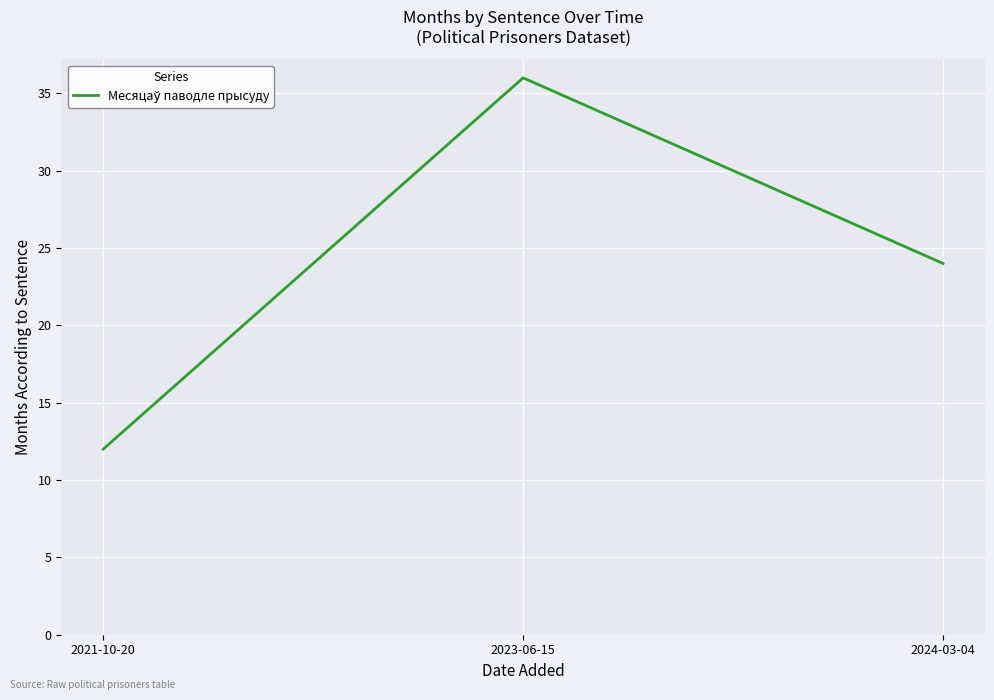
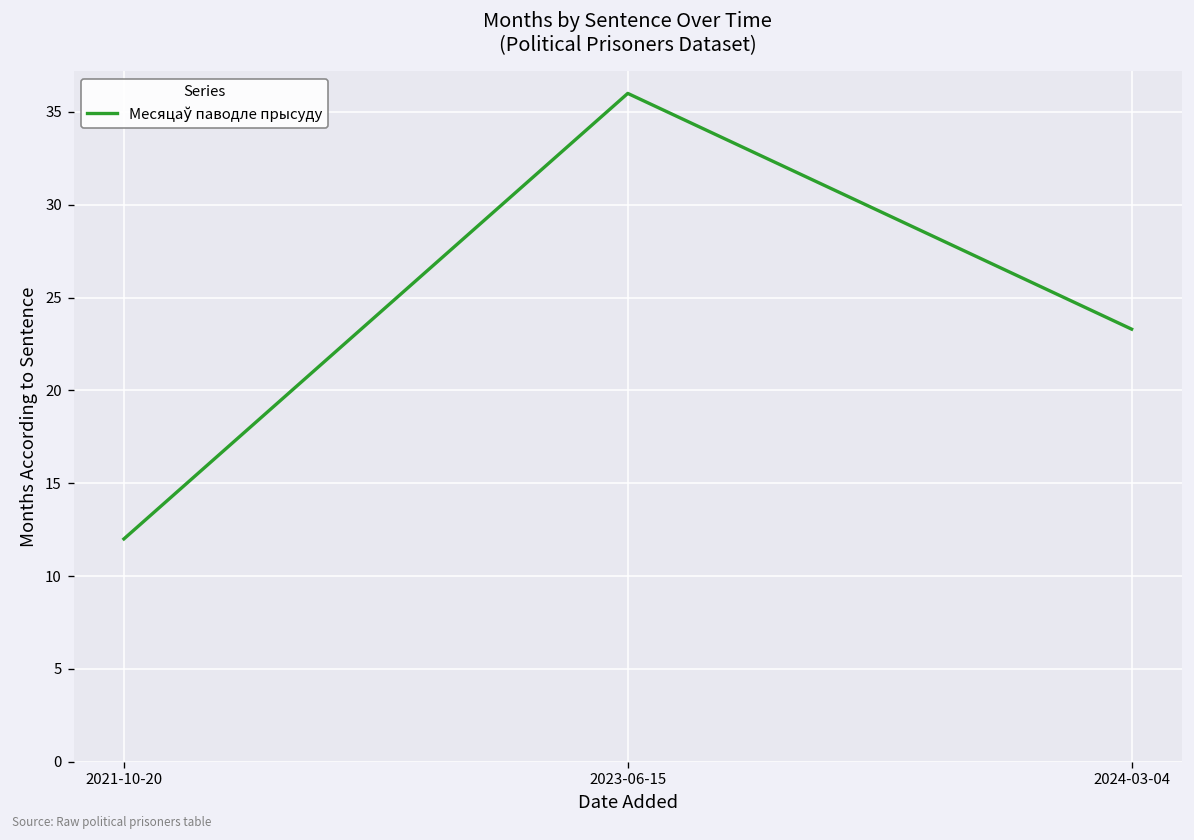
2024-03-04: 24.0 -> 23.3
